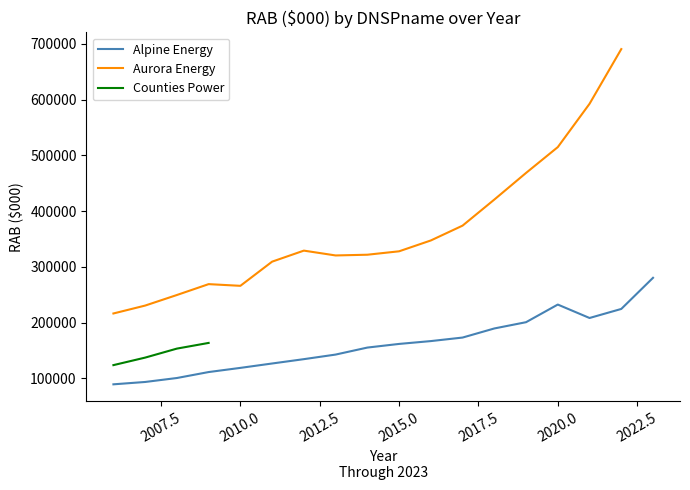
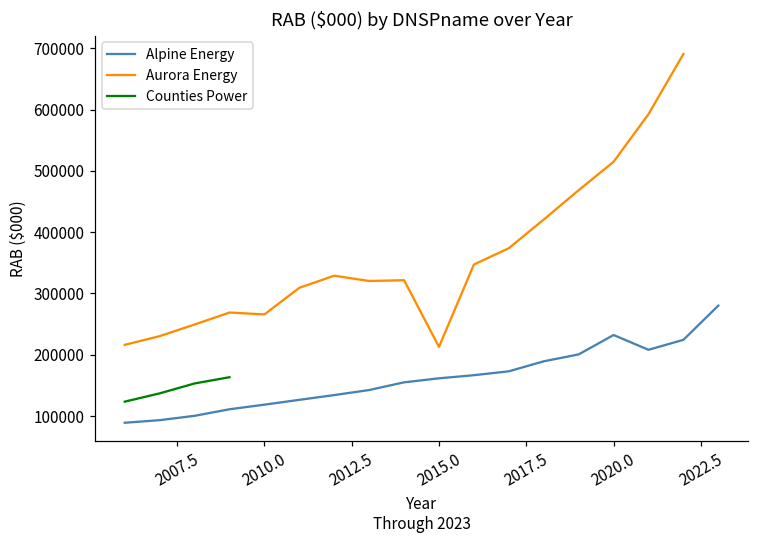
Aurora Energy, 2015.0: 330000 -> 210000
